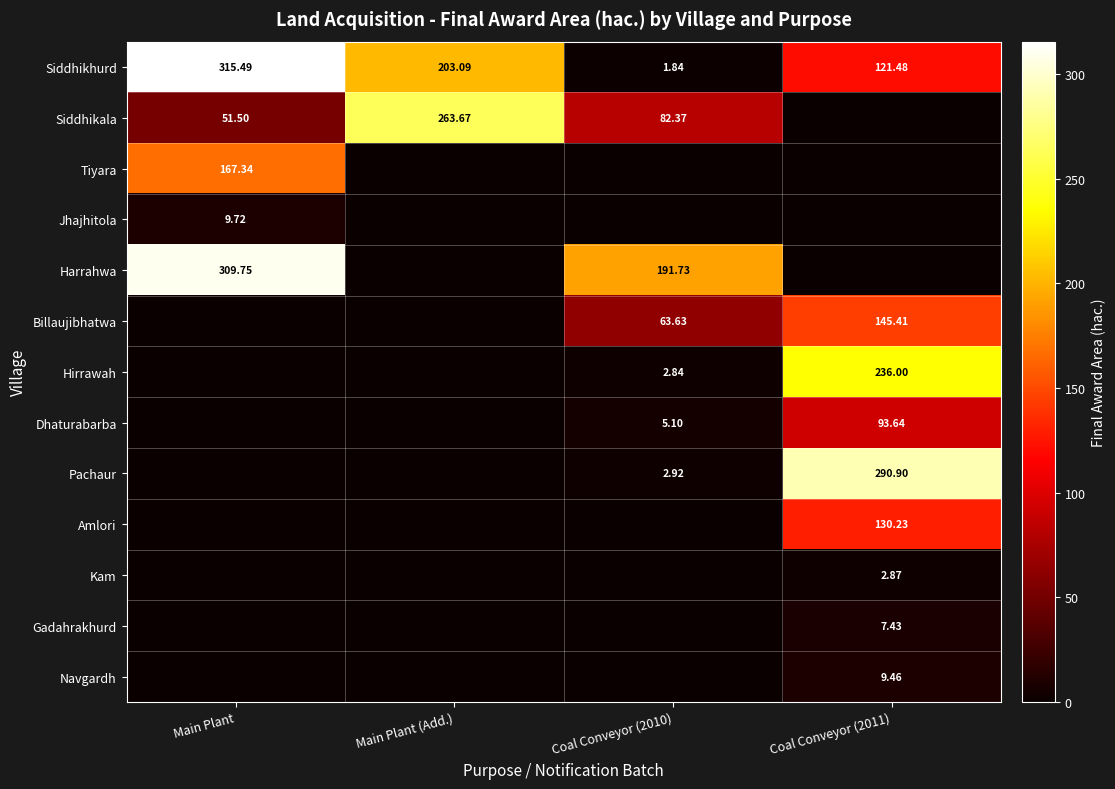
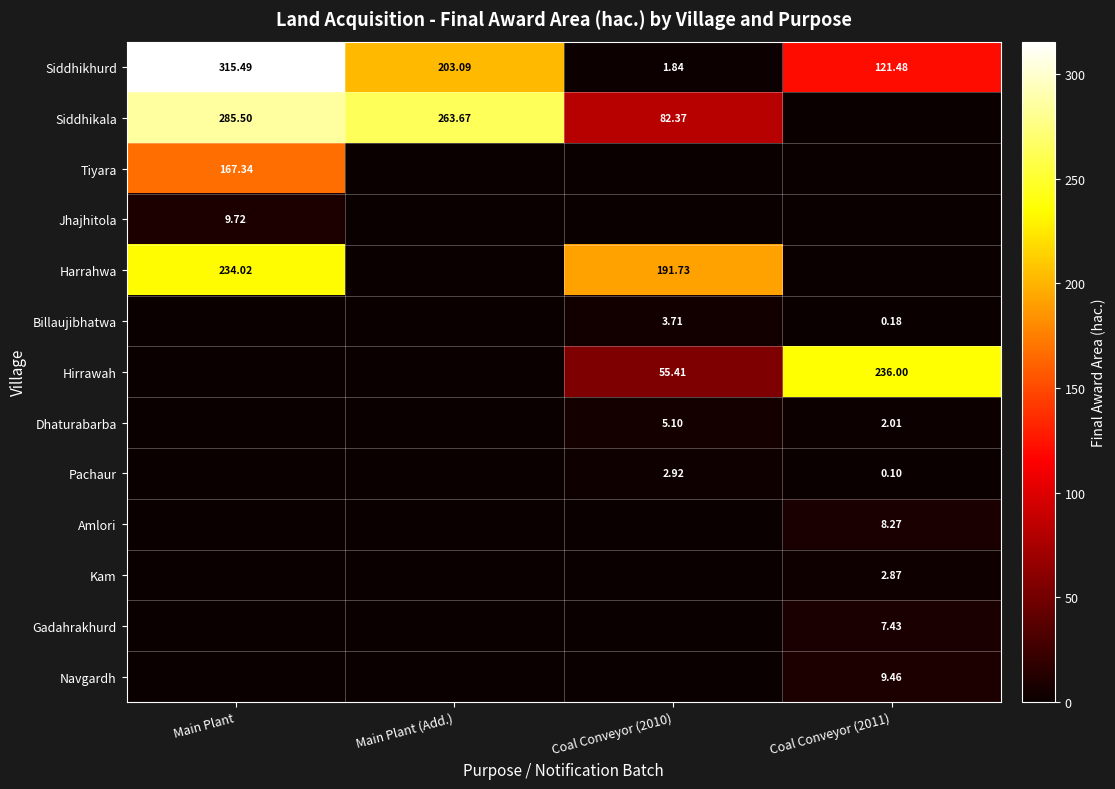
Siddhikala, Main Plant: 51.50 -> 285.50
Harrahwa, Main Plant: 309.75 -> 234.02
Billaujibhatwa, Coal Conveyor (2010): 63.63 -> 3.71
Billaujibhatwa, Coal Conveyor (2011): 145.41 -> 0.18
Hirrawah, Coal Conveyor (2010): 2.84 -> 55.41
Dhaturabarba, Coal Conveyor (2011): 93.64 -> 2.01
Pachaur, Coal Conveyor (2011): 290.90 -> 0.10
Amlori, Coal Conveyor (2011): 130.23 -> 8.27
